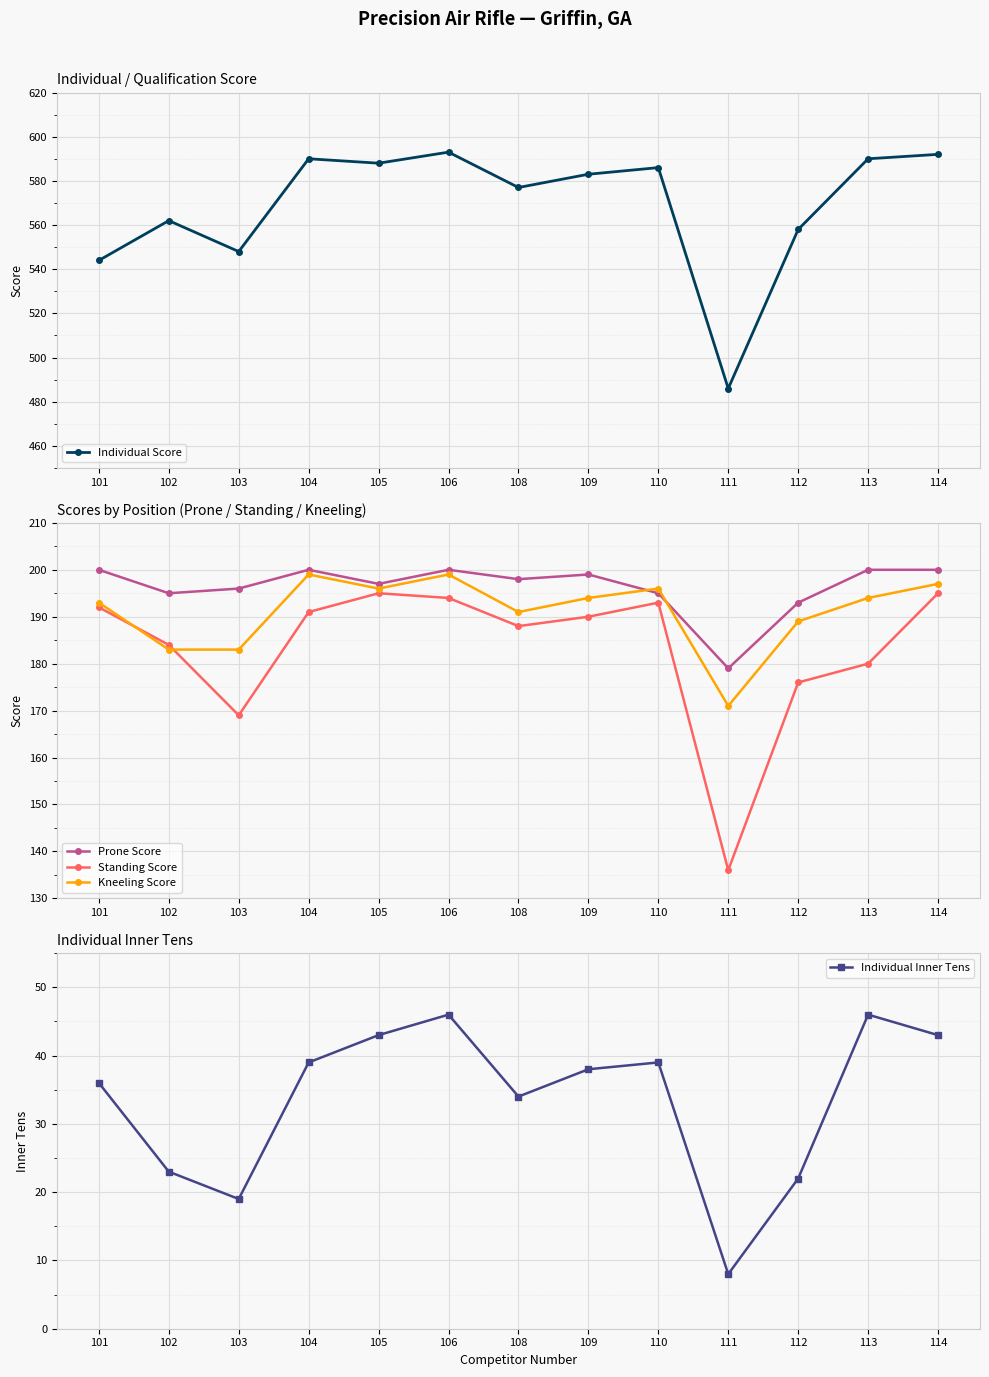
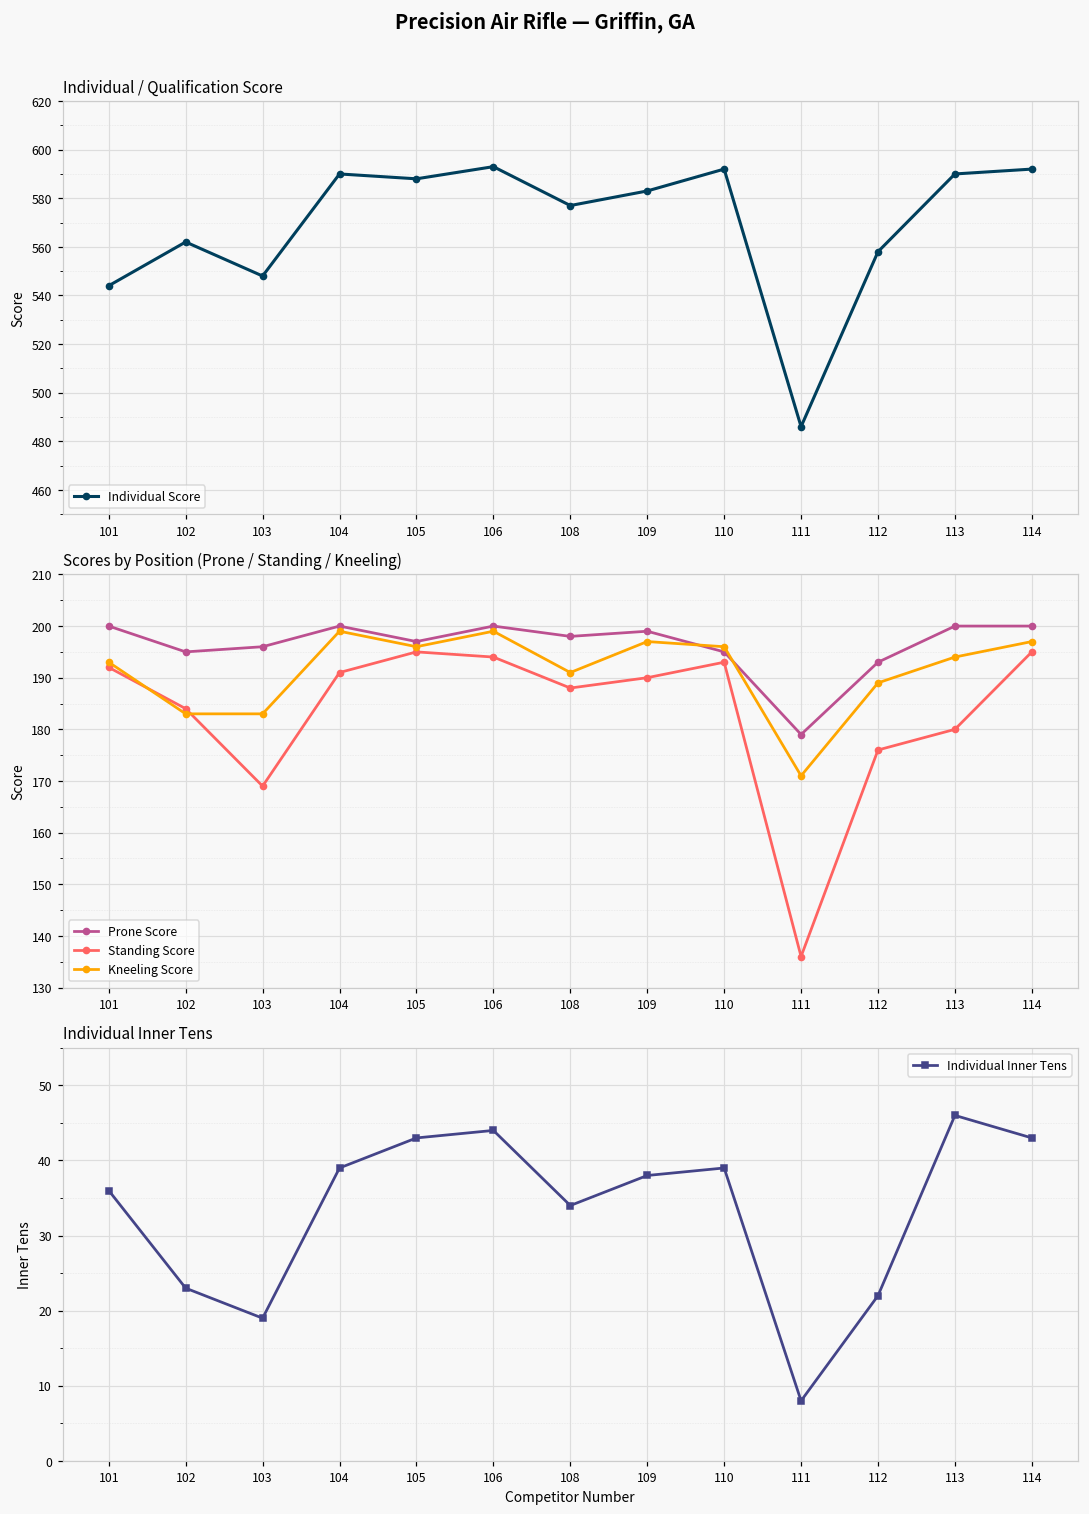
Individual / Qualification Score, 110: 586 -> 592
Scores by Position (Prone / Standing / Kneeling), Kneeling Score, 109: 194 -> 197
Individual Inner Tens, 106: 46 -> 44
